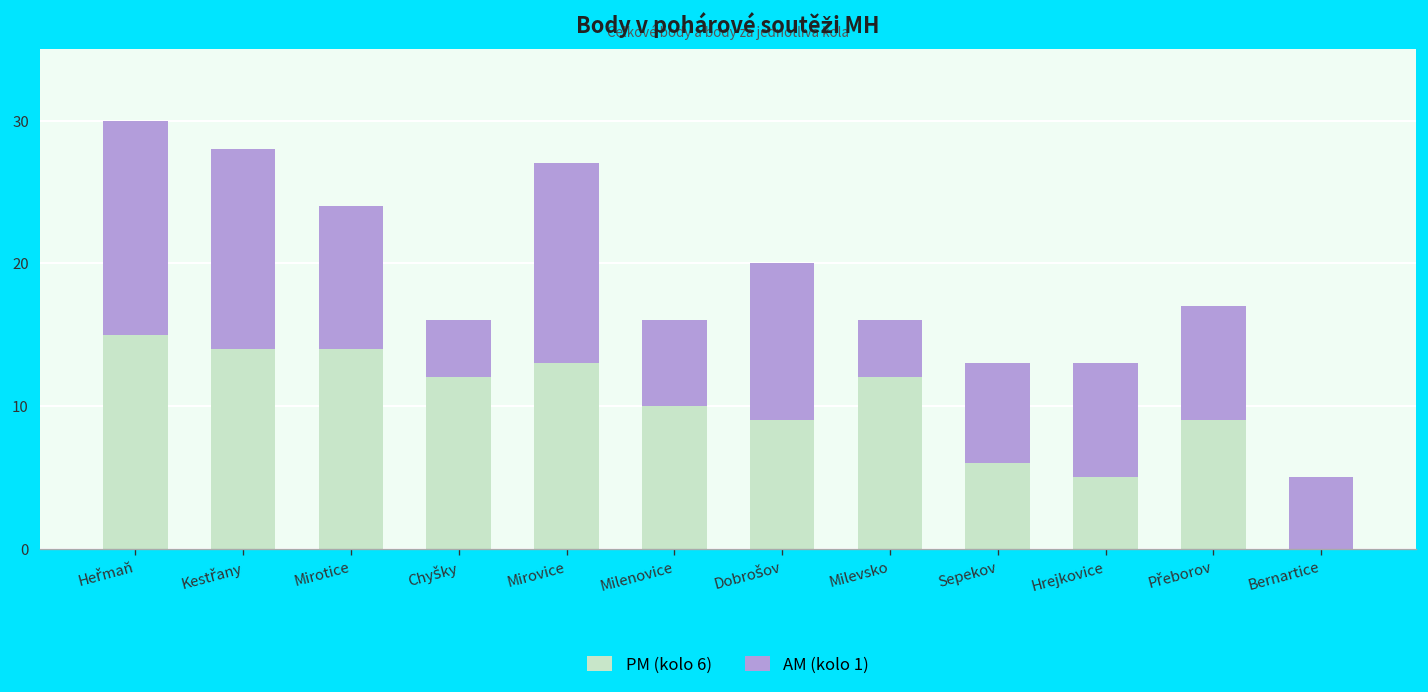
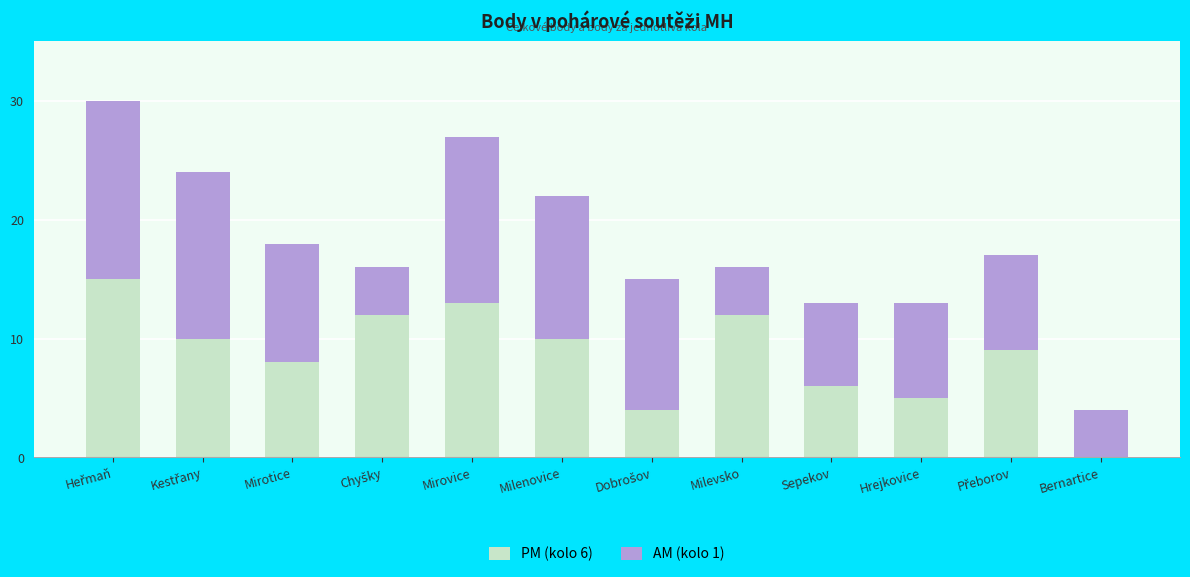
PM (kolo 6), Kestřany: 14 -> 10
PM (kolo 6), Mirotice: 14 -> 8
AM (kolo 1), Milenovice: 6 -> 12
PM (kolo 6), Dobrošov: 9 -> 4
AM (kolo 1), Bernartice: 5 -> 4
